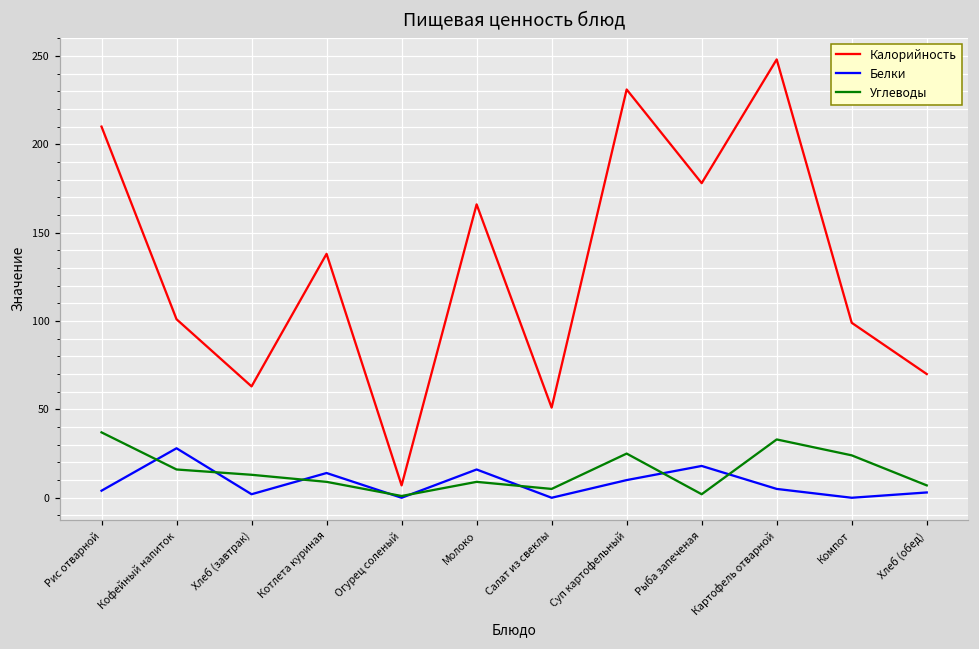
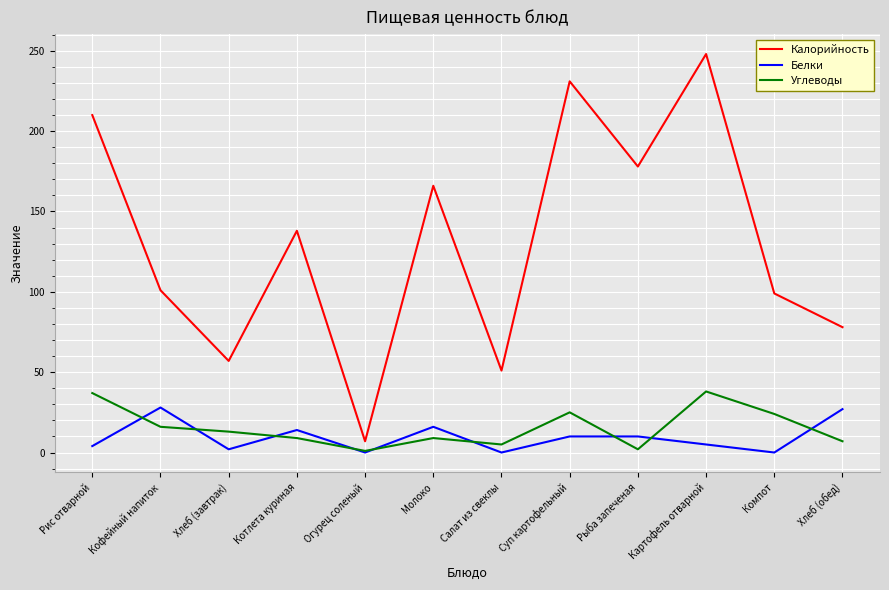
Калорийность, Хлеб (завтрак): 63 -> 57
Белки, Рыба запеченая: 18 -> 10
Углеводы, Картофель отварной: 33 -> 38
Калорийность, Хлеб (обед): 70 -> 78
Белки, Хлеб (обед): 3 -> 27
